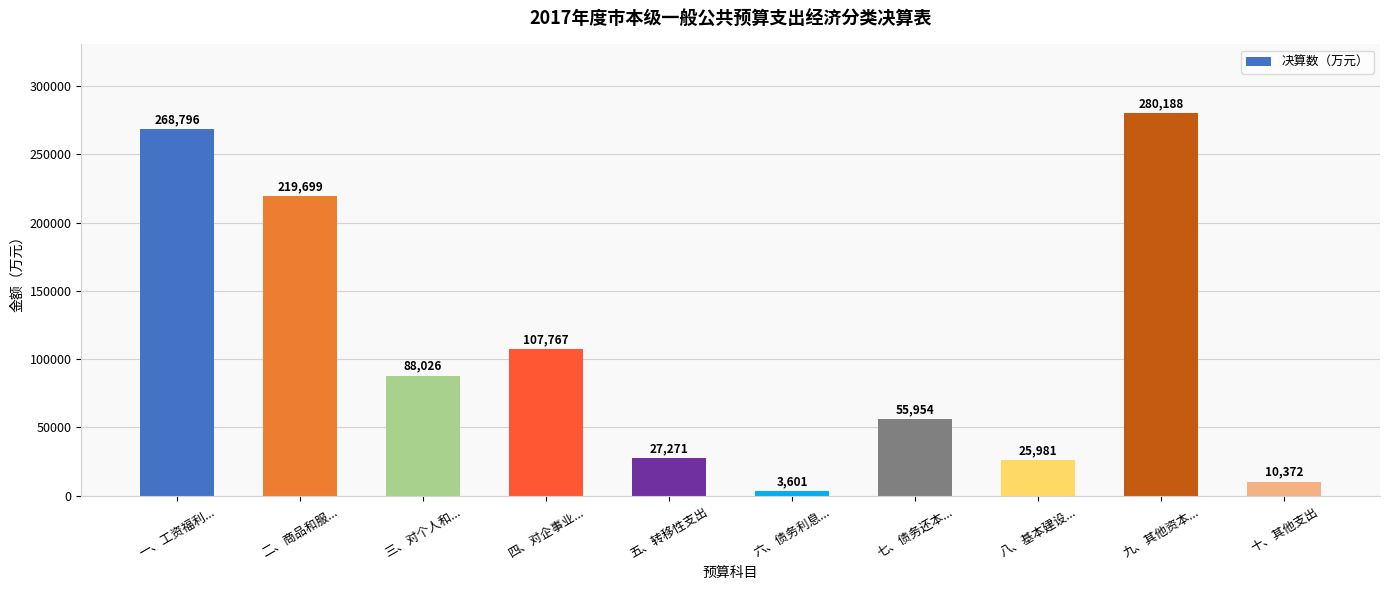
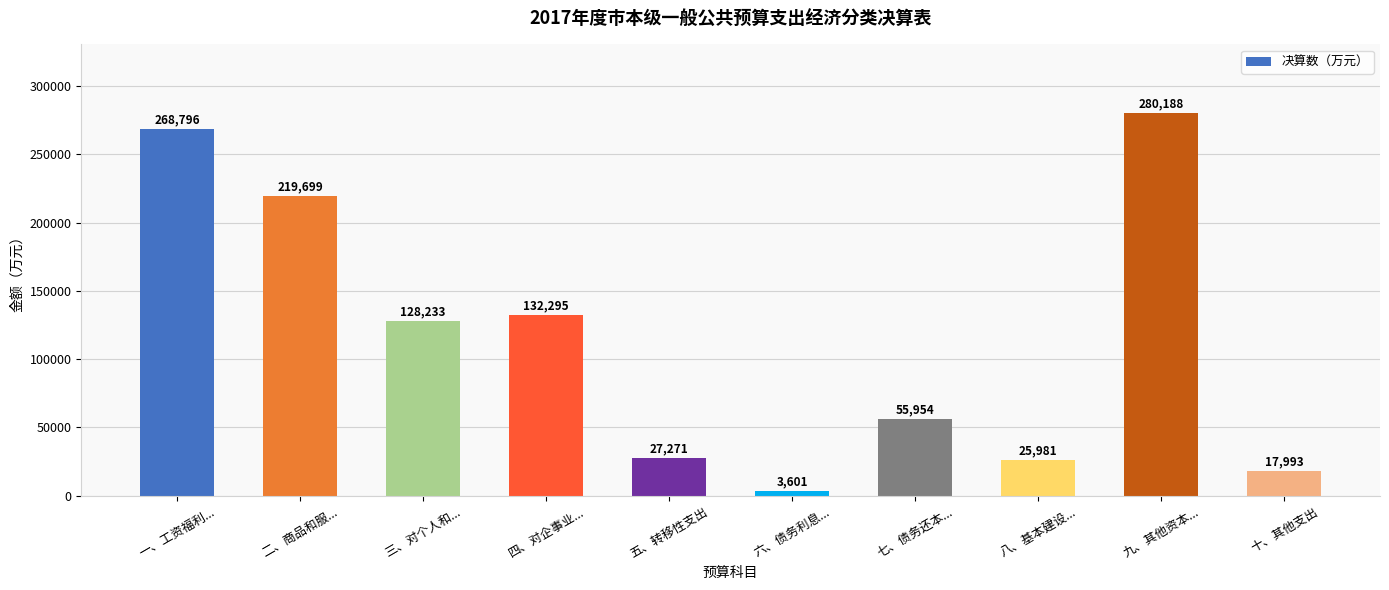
三、对个人和...: 88,026 -> 128,233
四、对企事业...: 107,767 -> 132,295
十、其他支出: 10,372 -> 17,993
